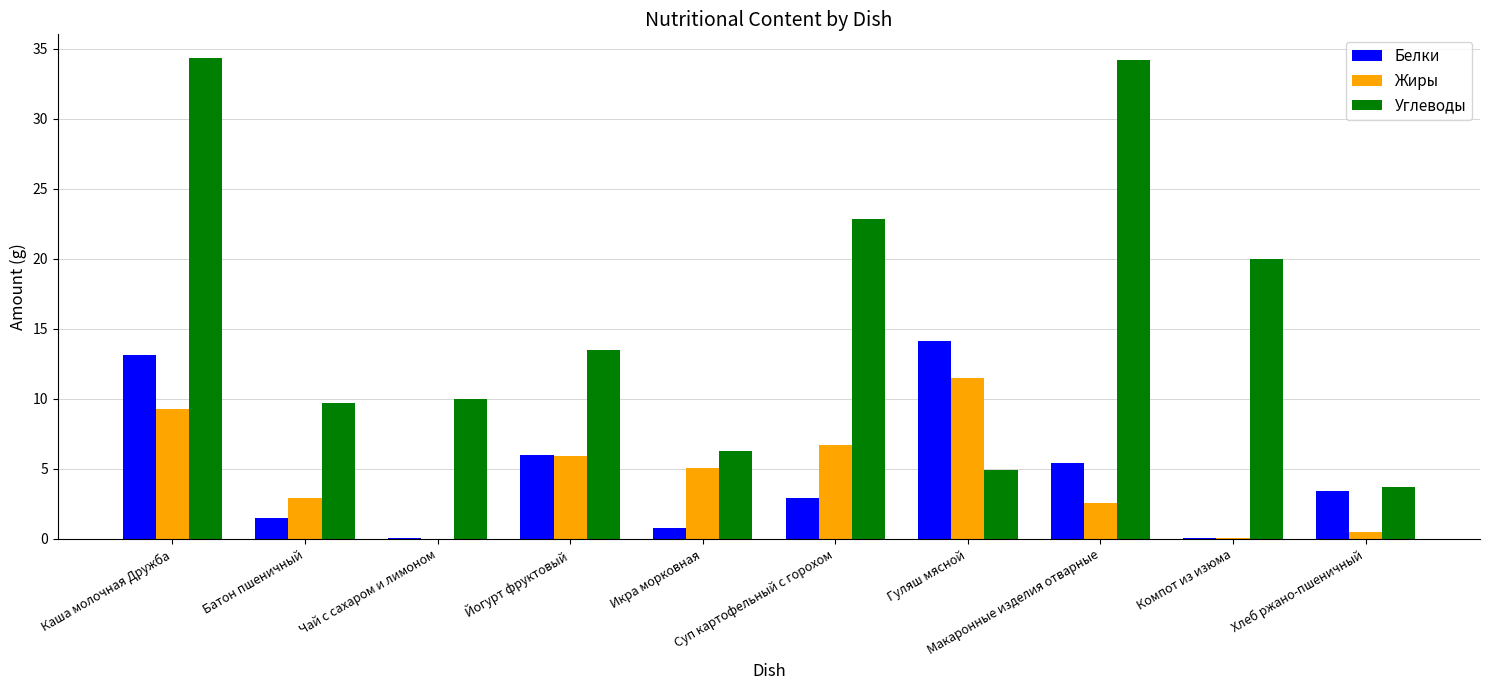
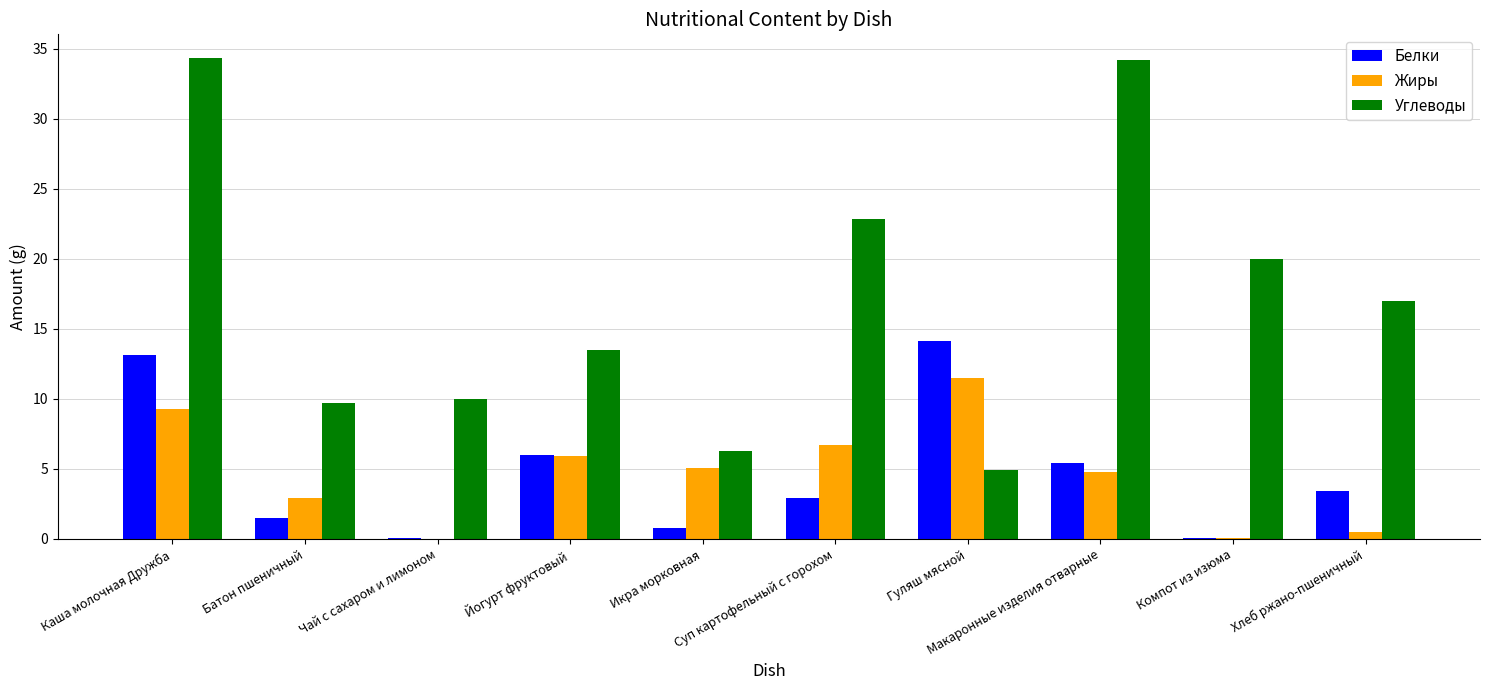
Жиры, Макаронные изделия отварные: 2.6 -> 4.8
Углеводы, Хлеб ржано-пшеничный: 3.7 -> 17.0
